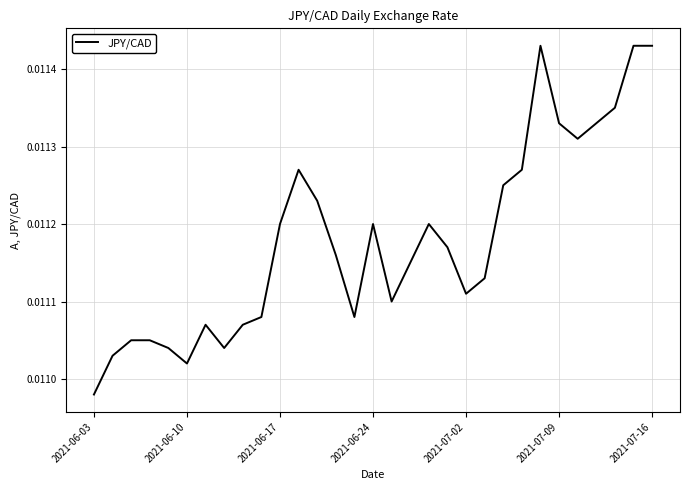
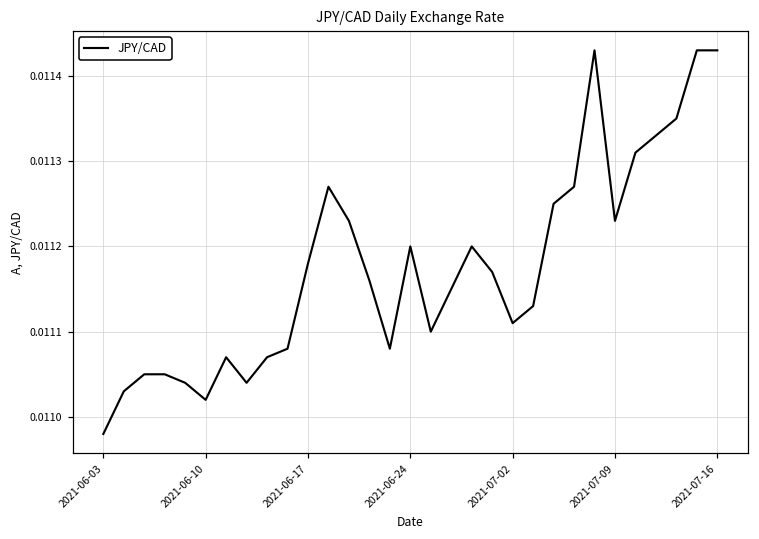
2021-06-17: 0.01120 -> 0.01118
2021-07-09: 0.01133 -> 0.01123
